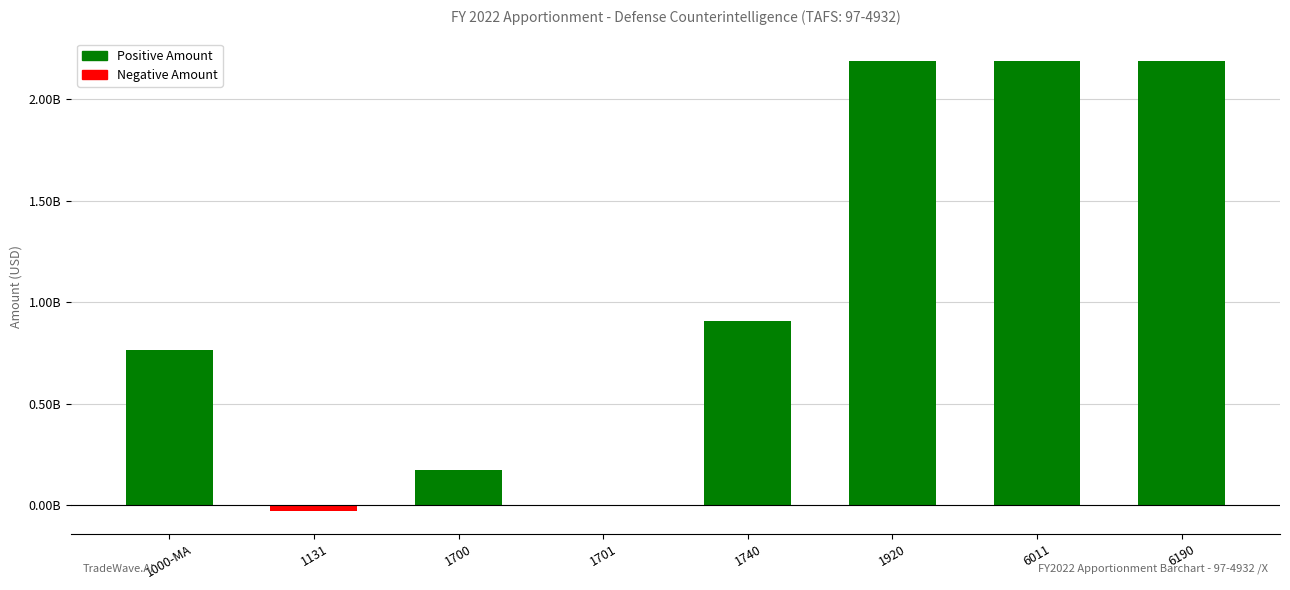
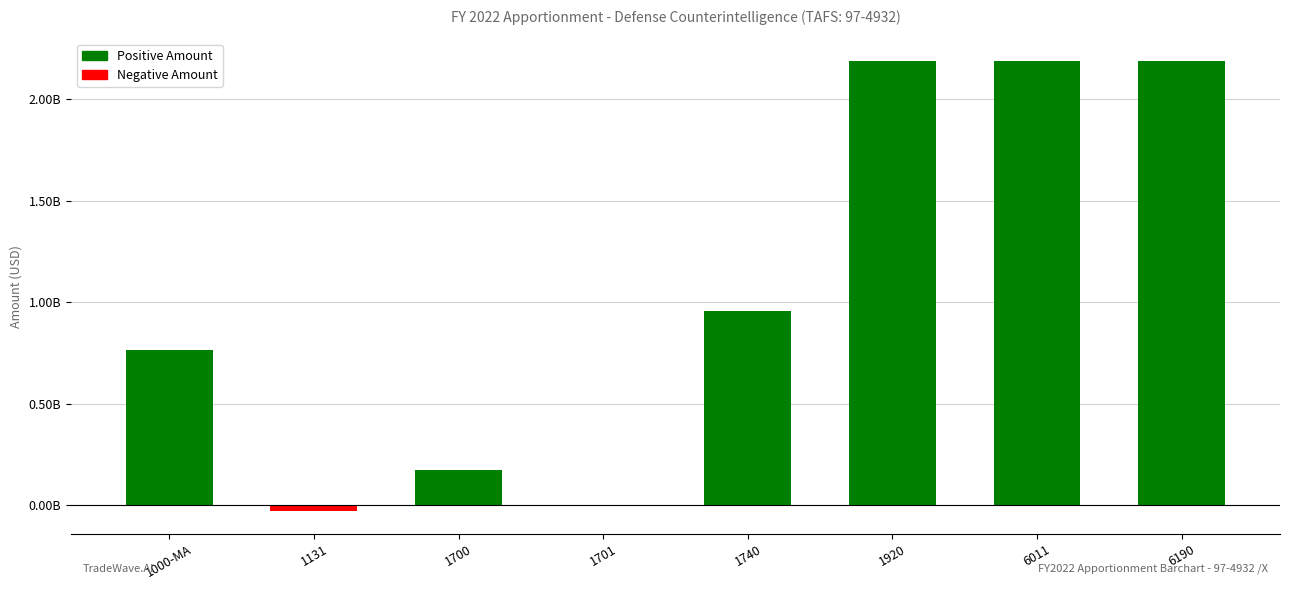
1740: 910000000 -> 960000000
